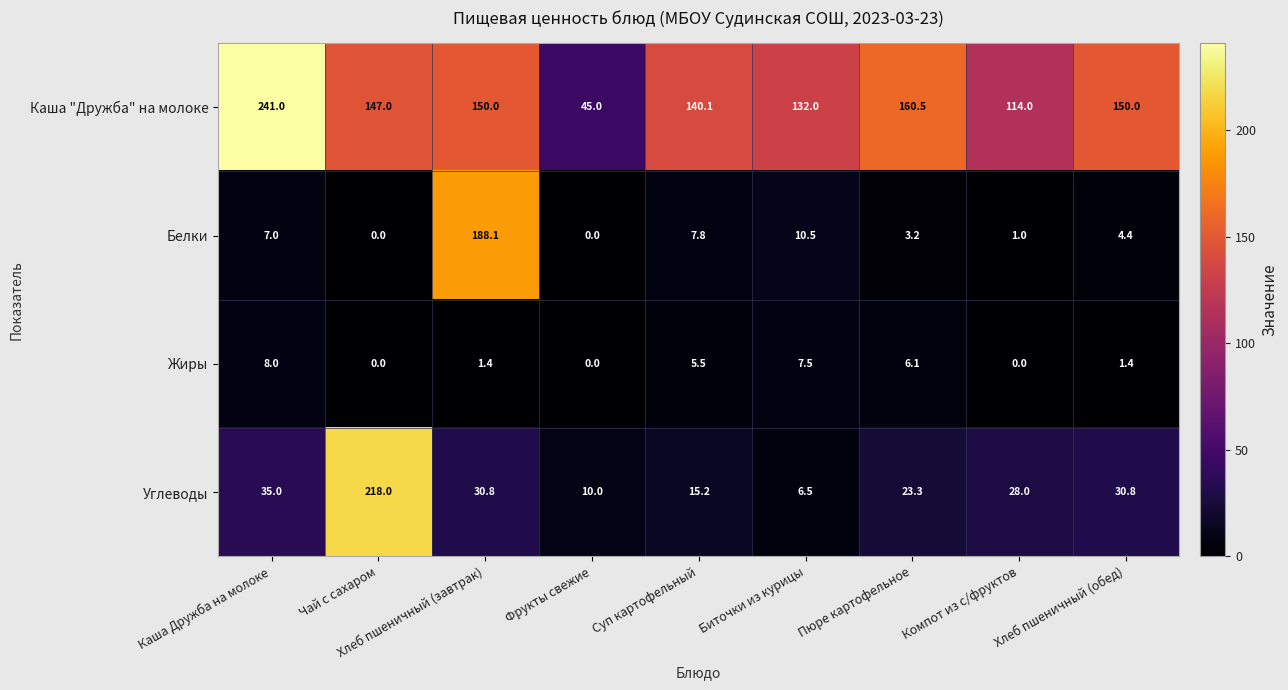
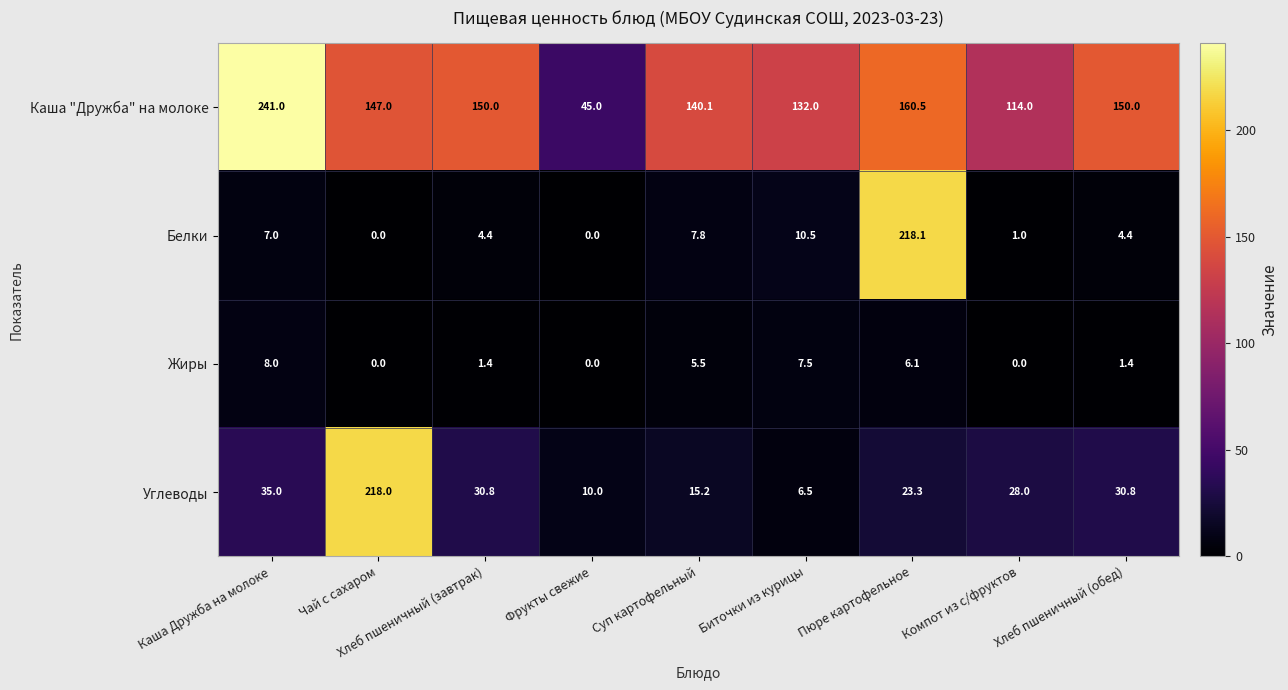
Белки, Хлеб пшеничный (завтрак): 188.1 -> 4.4
Белки, Пюре картофельное: 3.2 -> 218.1
